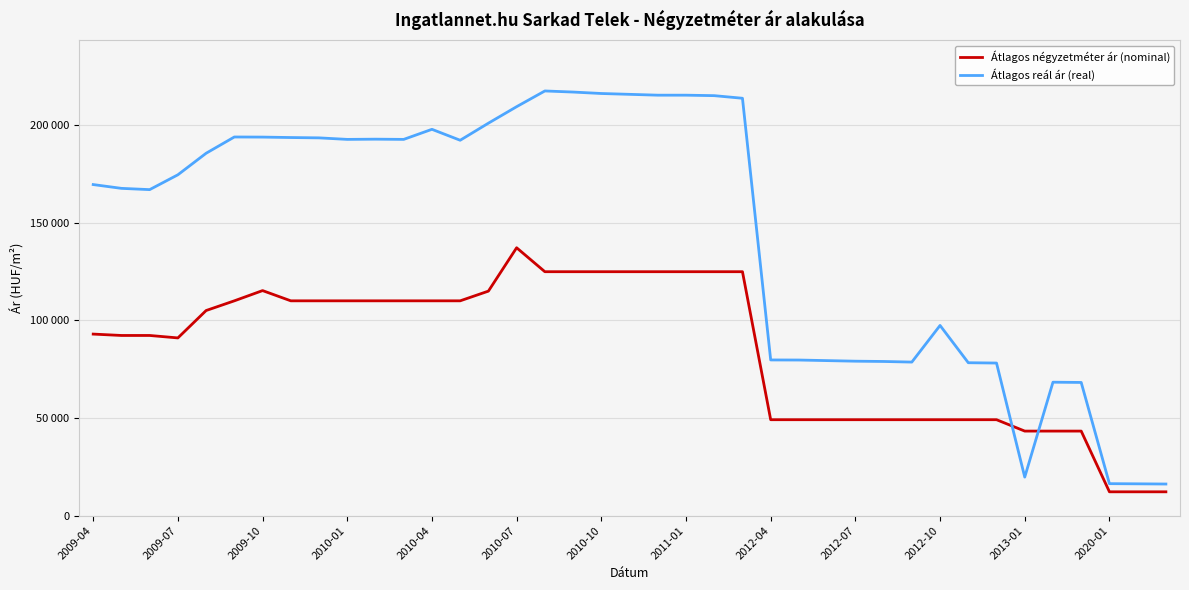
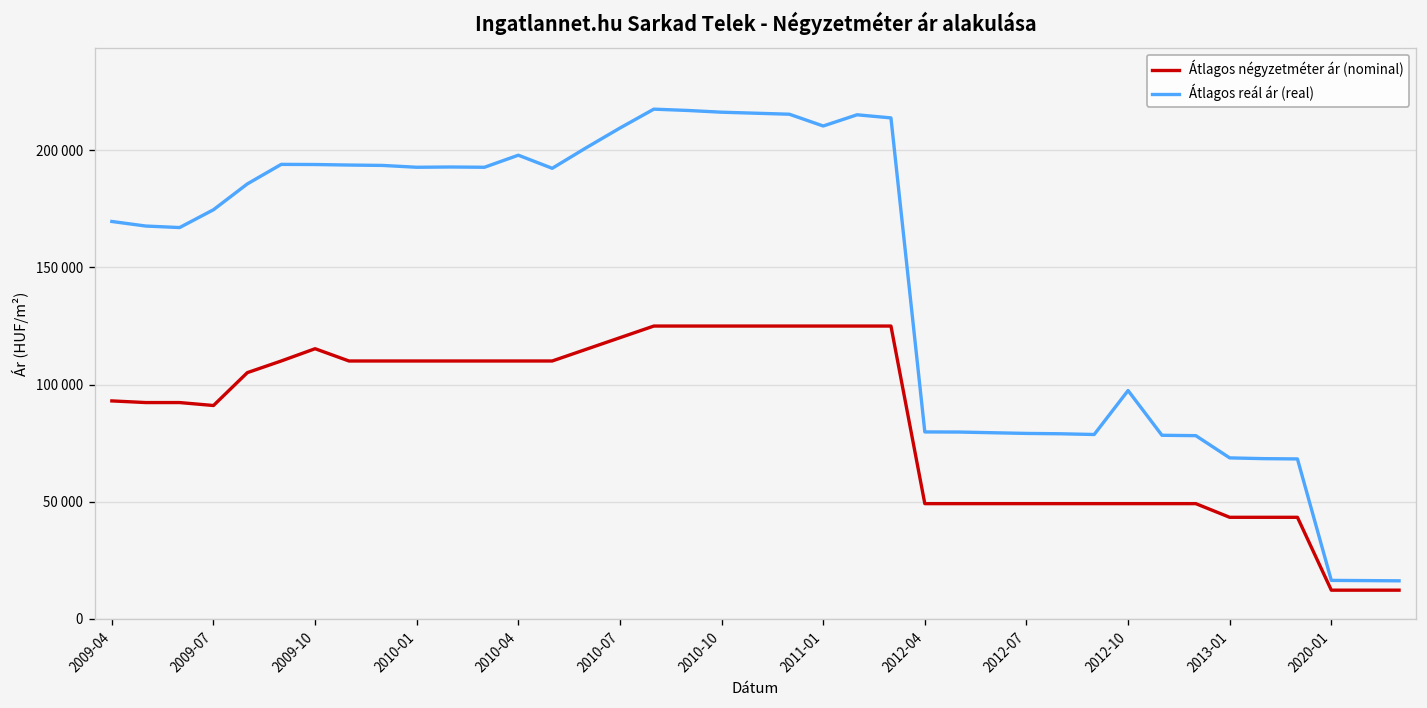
Átlagos négyzetméter ár (nominal), 2010-07: 137000 -> 120000
Átlagos reál ár (real), 2011-01: 215000 -> 210000
Átlagos reál ár (real), 2013-01: 20000 -> 69000
